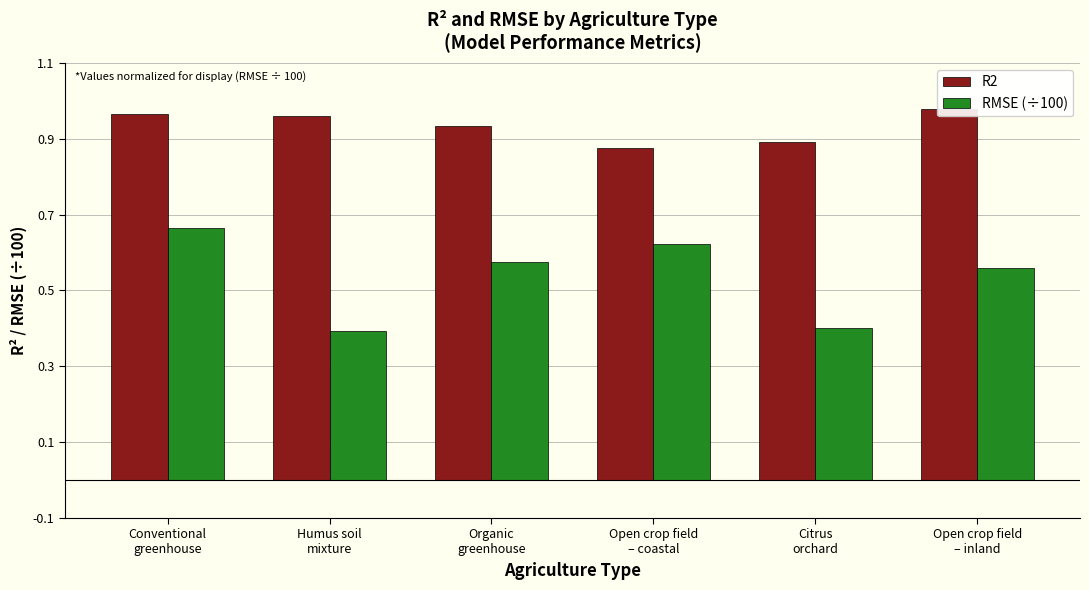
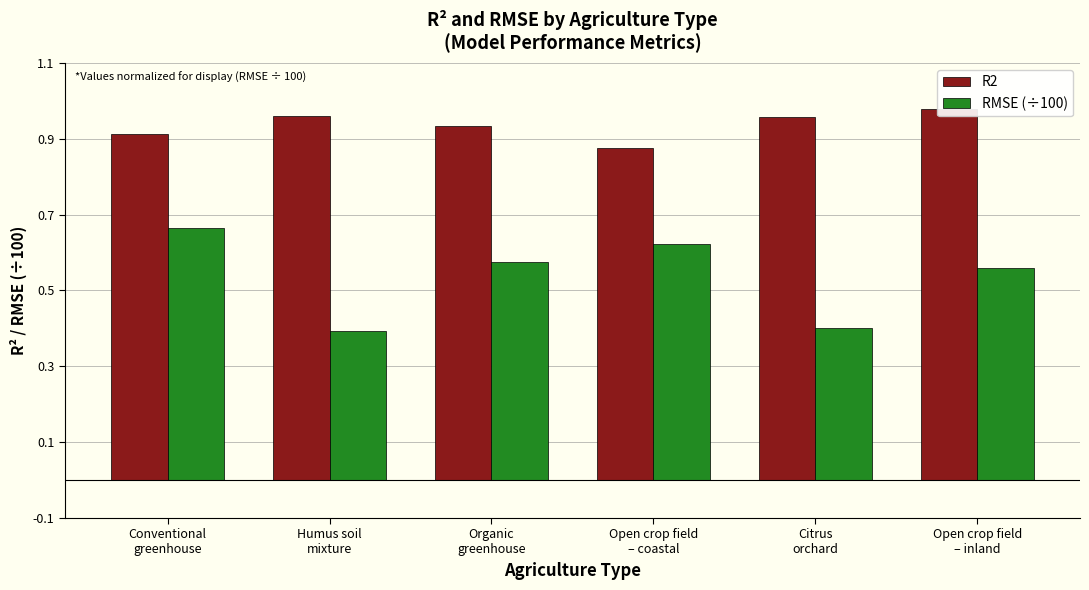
R2, Conventional greenhouse: 0.96 -> 0.91
R2, Citrus orchard: 0.89 -> 0.96
